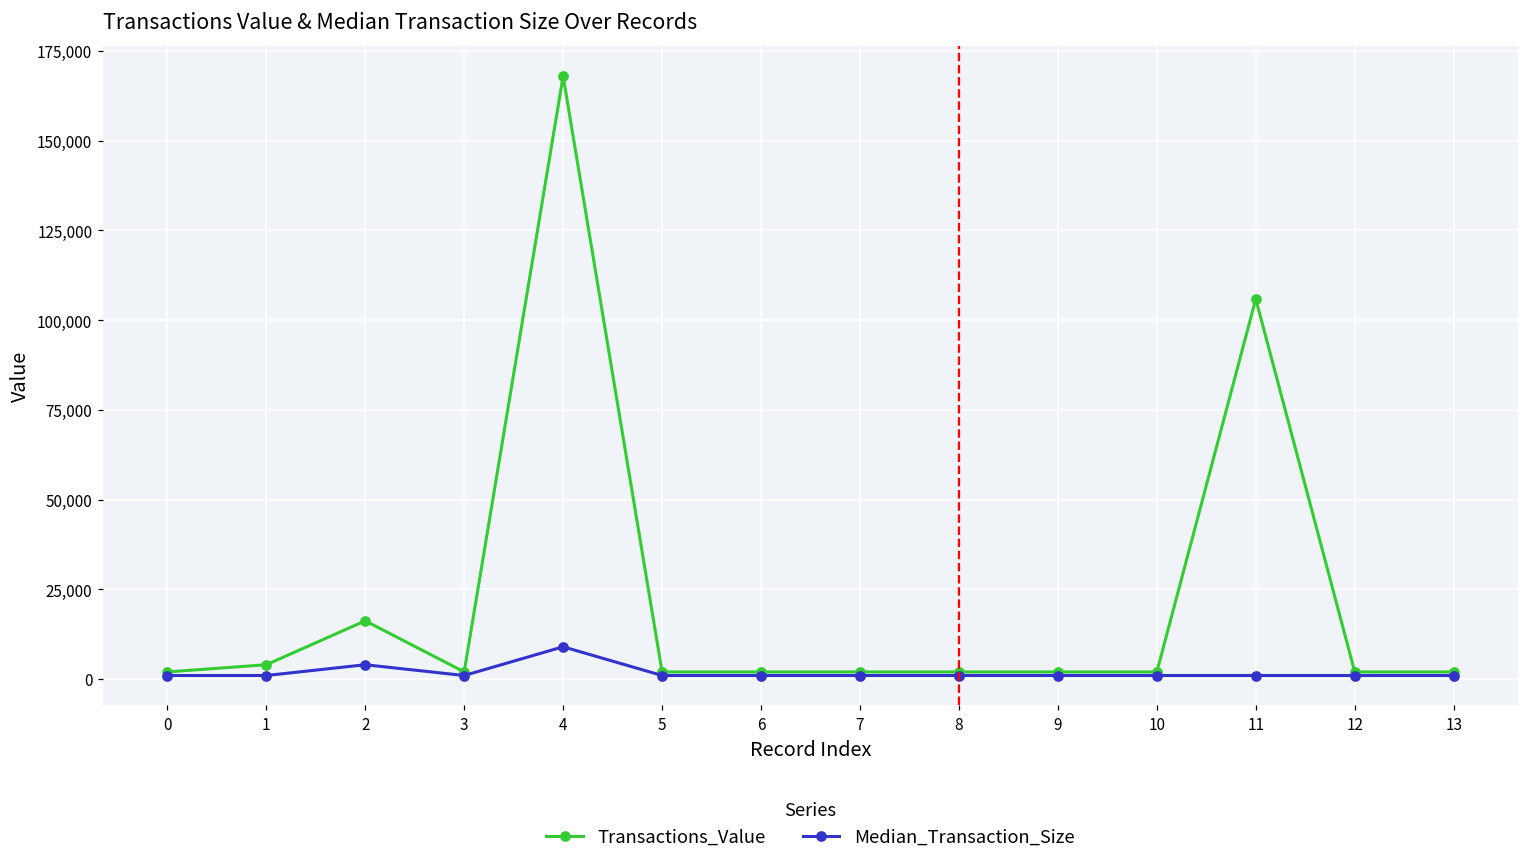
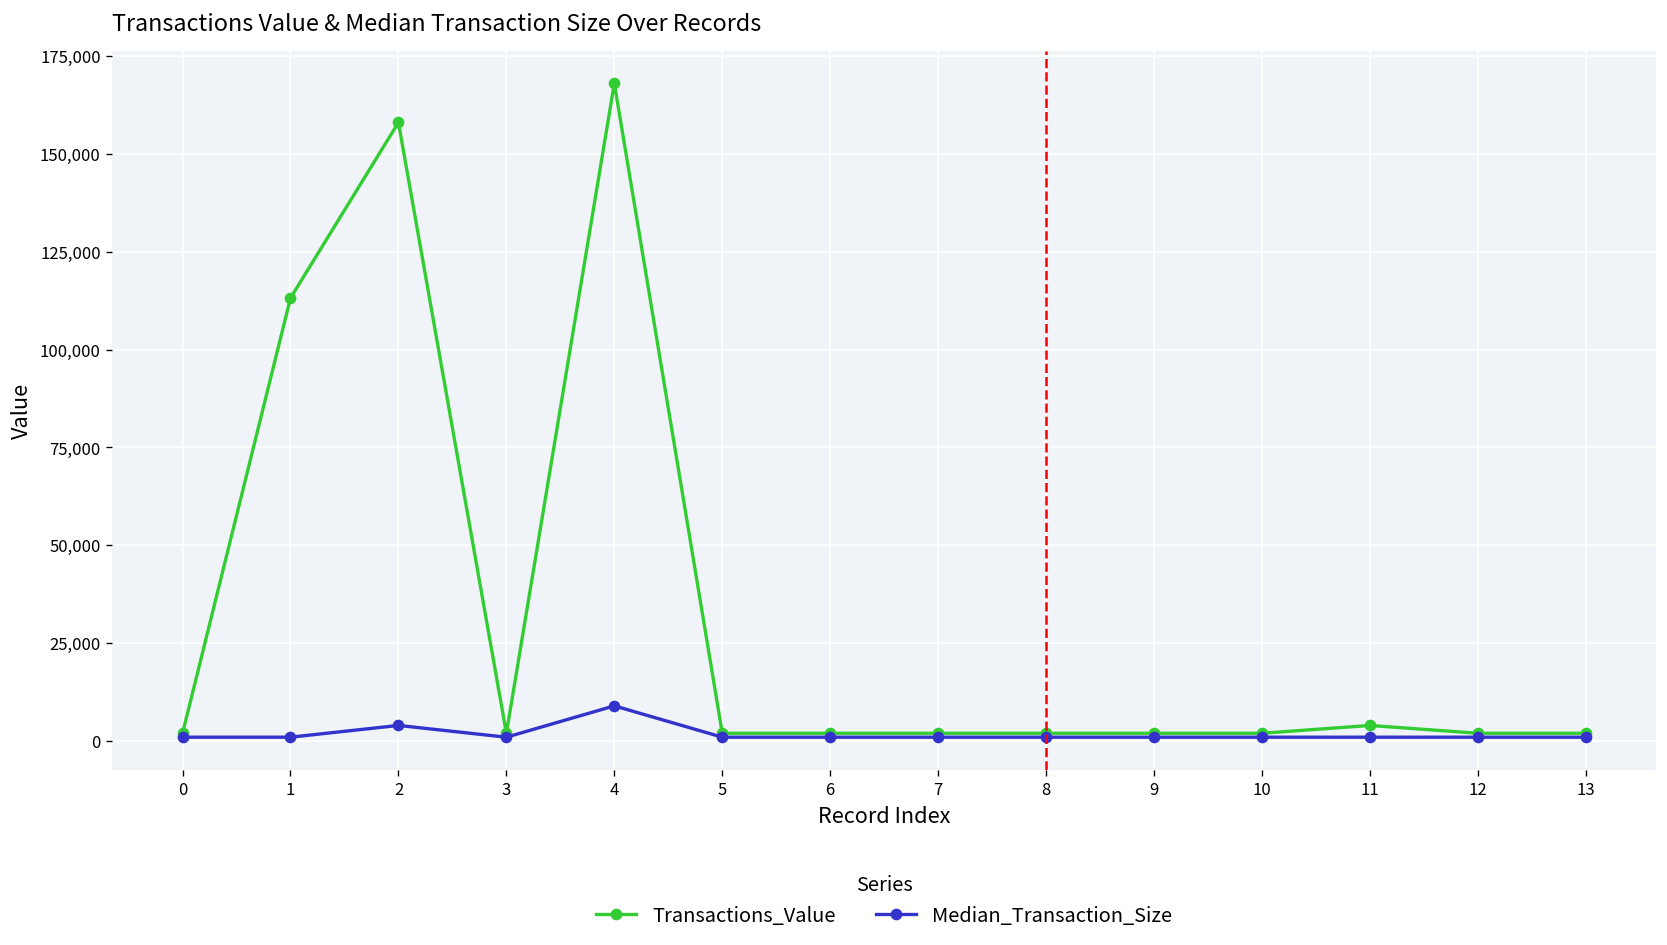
Transactions_Value, 1: 4,000 -> 113,000
Transactions_Value, 2: 16,000 -> 158,000
Transactions_Value, 11: 106,000 -> 4,000
